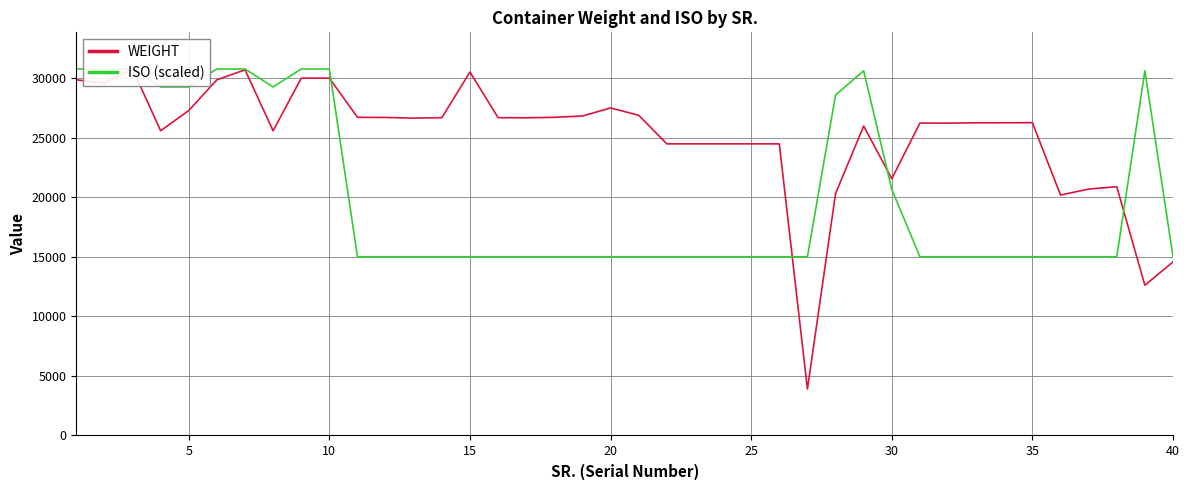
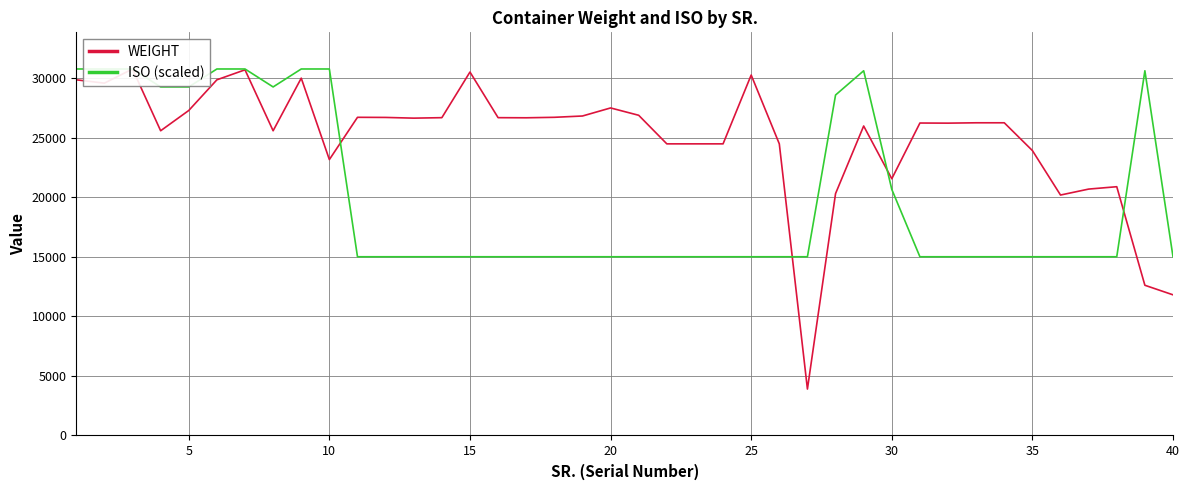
WEIGHT, 10: 30000 -> 23200
WEIGHT, 25: 24500 -> 30300
WEIGHT, 35: 26300 -> 23900
WEIGHT, 40: 14600 -> 11800
